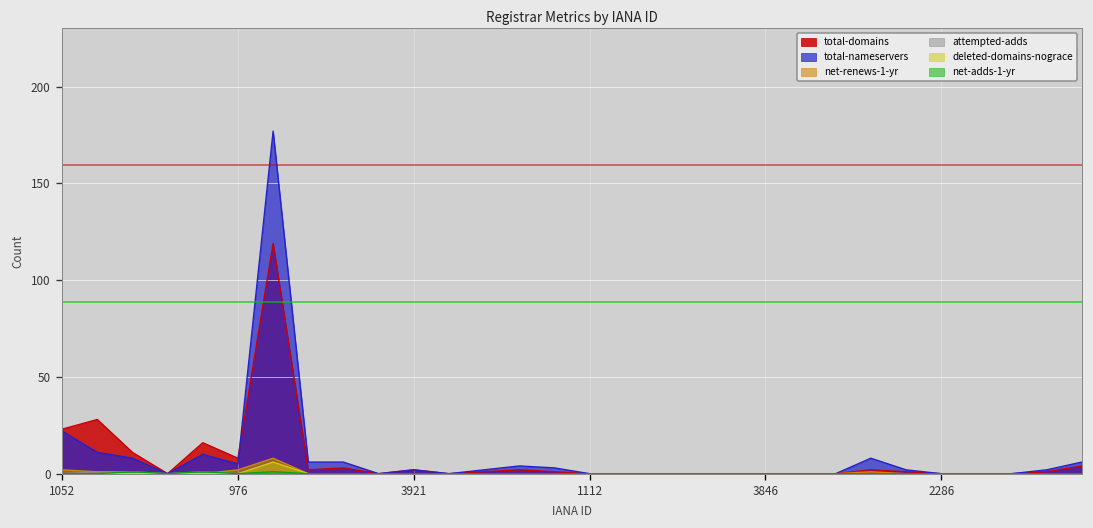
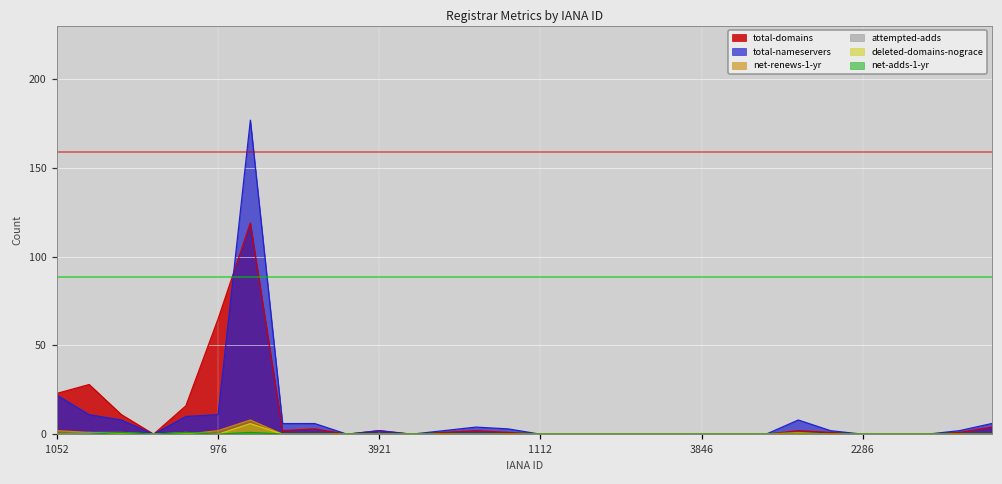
total-domains, 976: 8 -> 65
total-nameservers, 976: 5 -> 11
